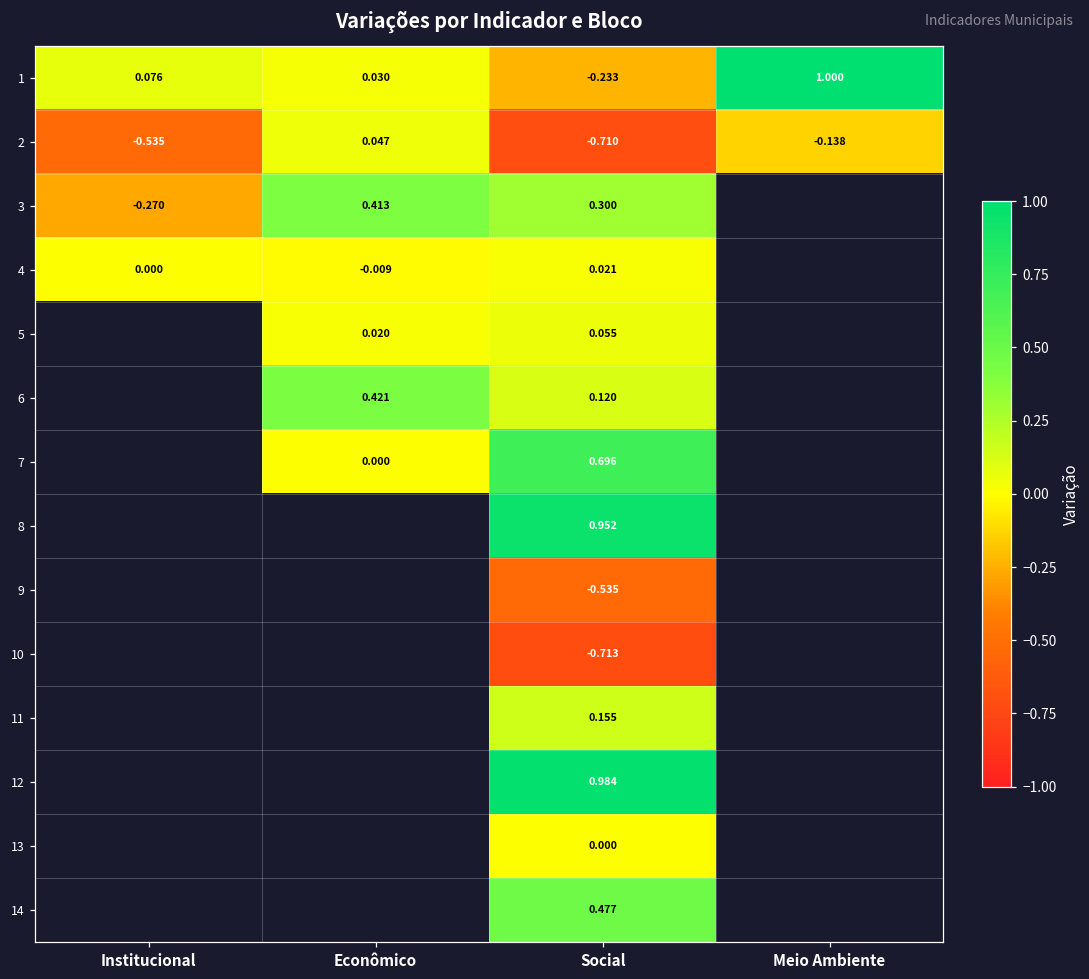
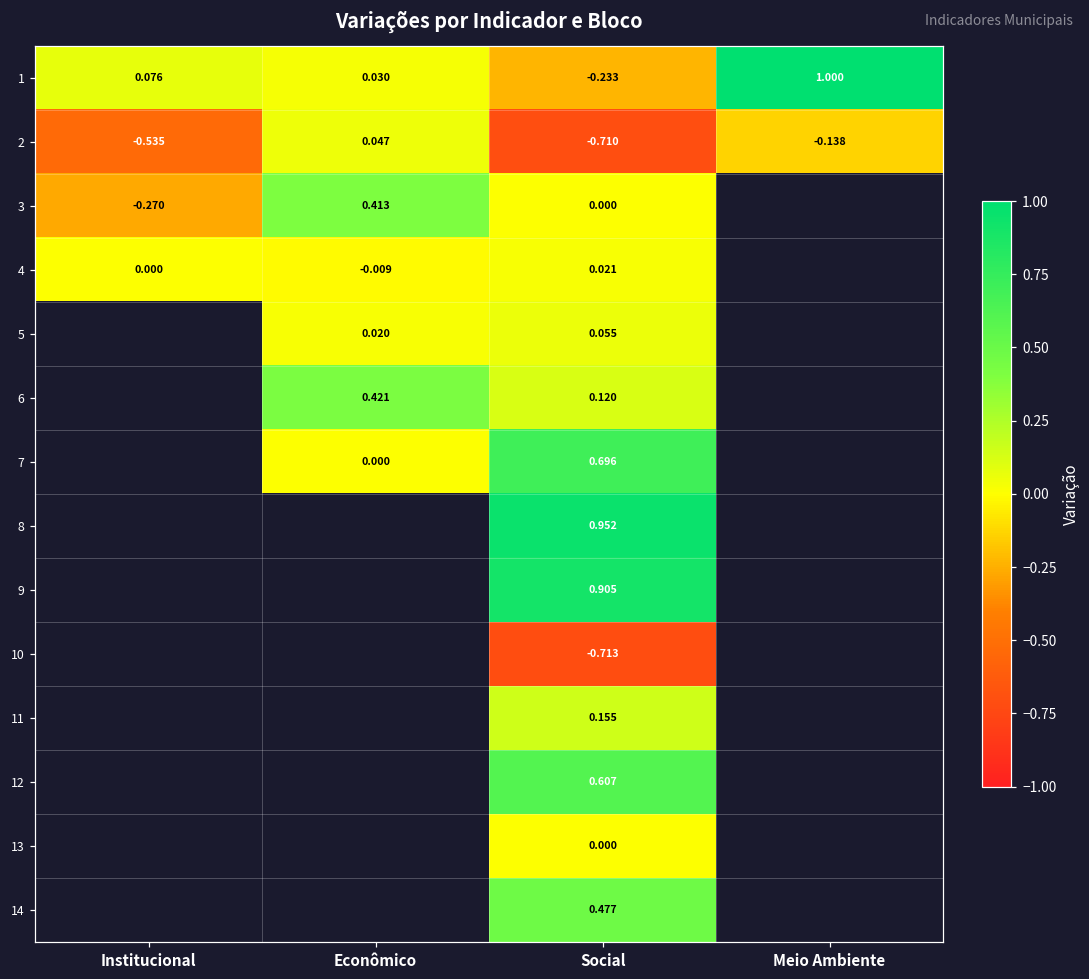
3, Social: 0.300 -> 0.000
9, Social: -0.535 -> 0.905
12, Social: 0.984 -> 0.607
